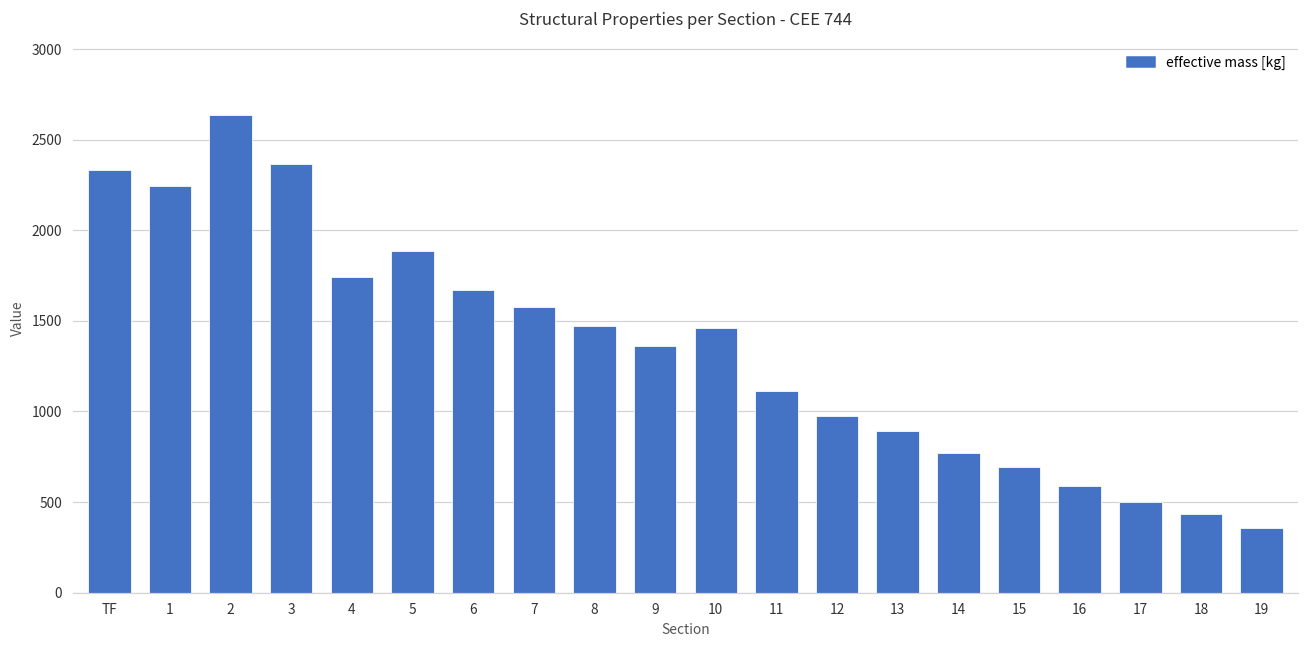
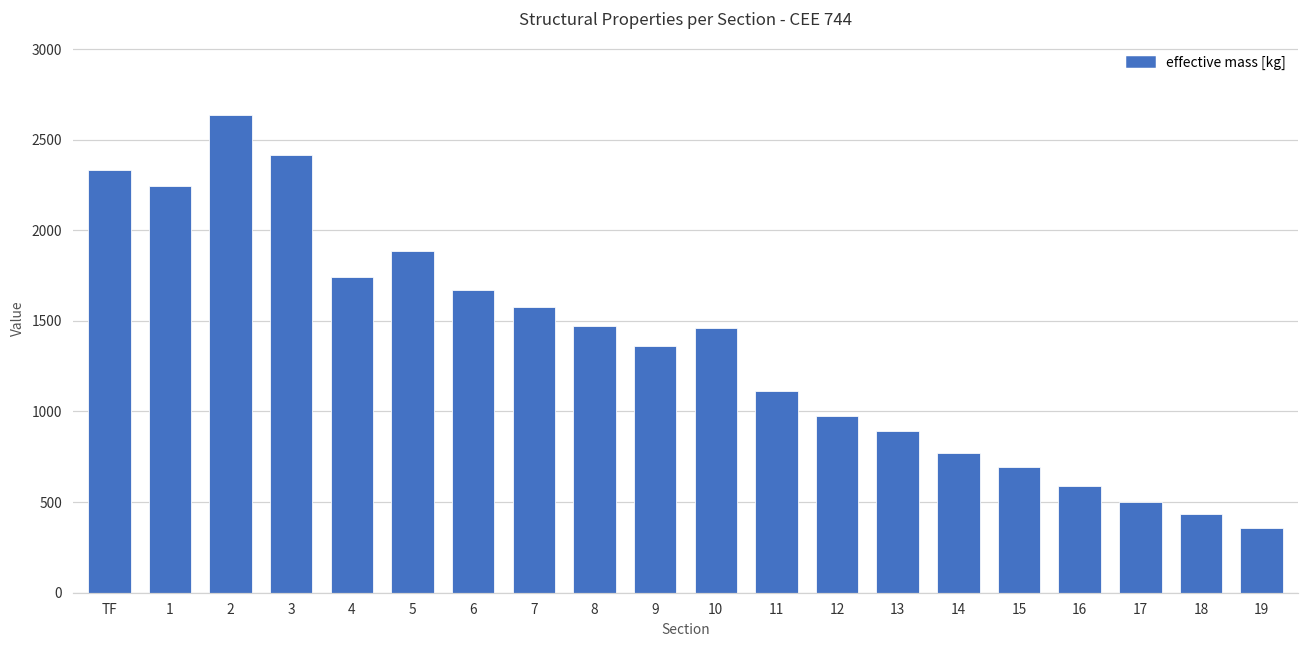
3: 2370 -> 2420
